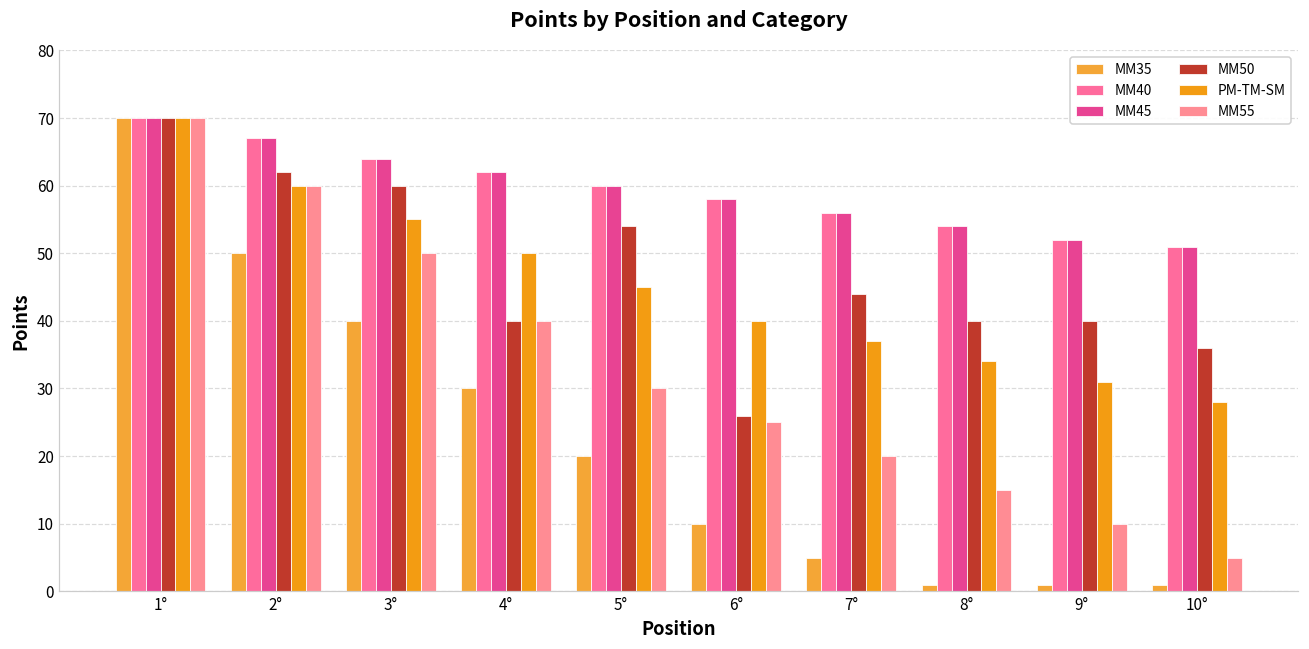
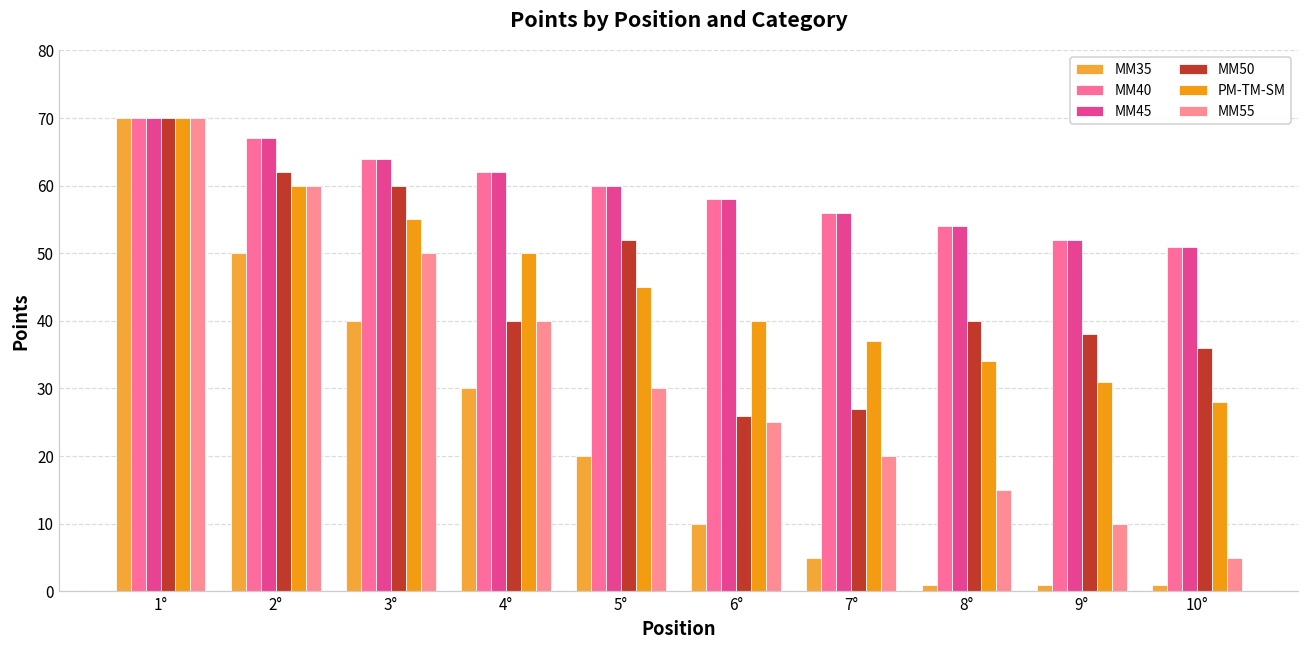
MM50, 5°: 54 -> 52
MM50, 7°: 44 -> 27
MM50, 9°: 40 -> 38
